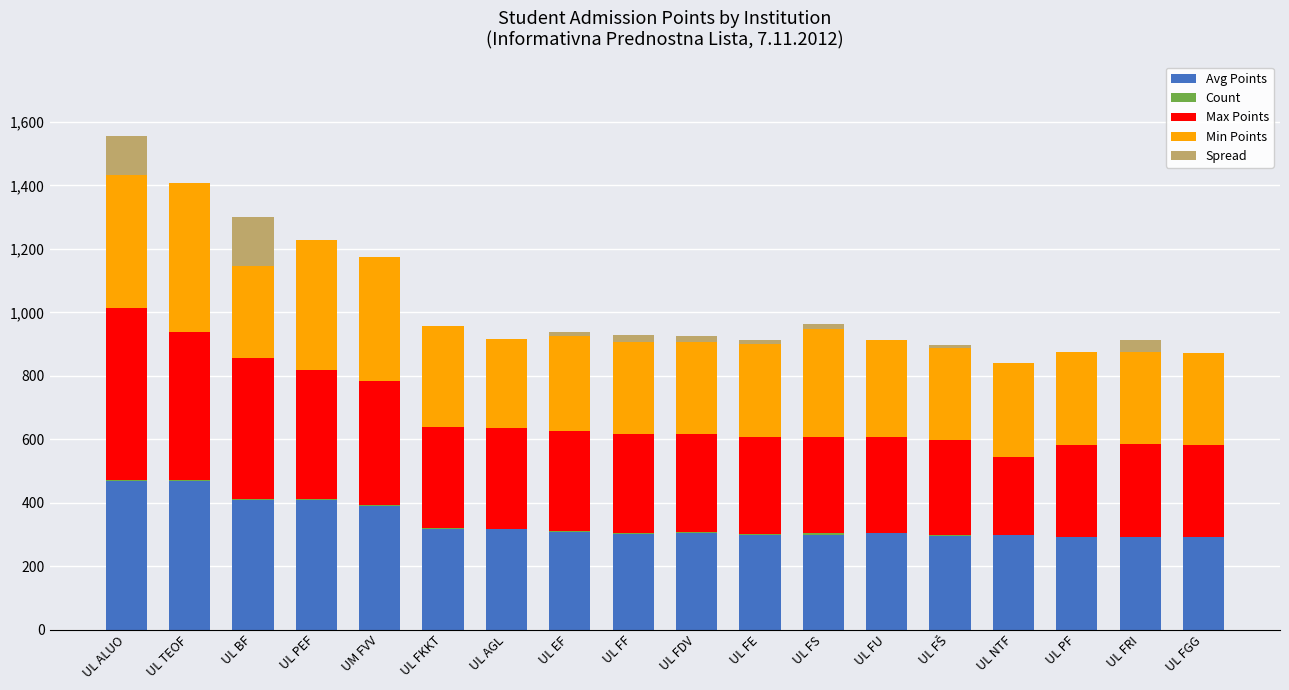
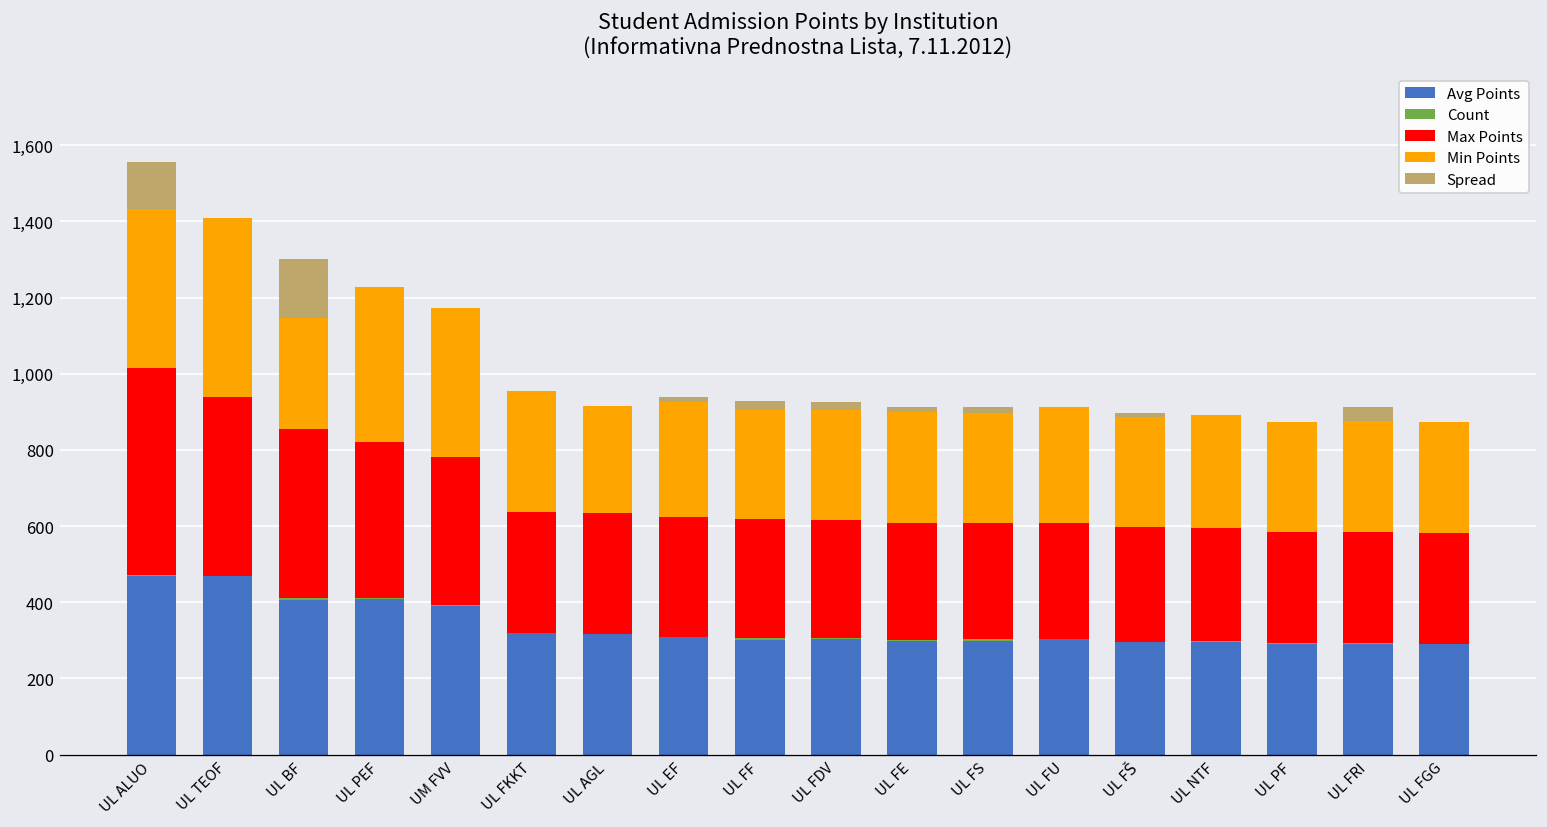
Min Points, UL FS: 340 -> 290
Max Points, UL NTF: 250 -> 300
